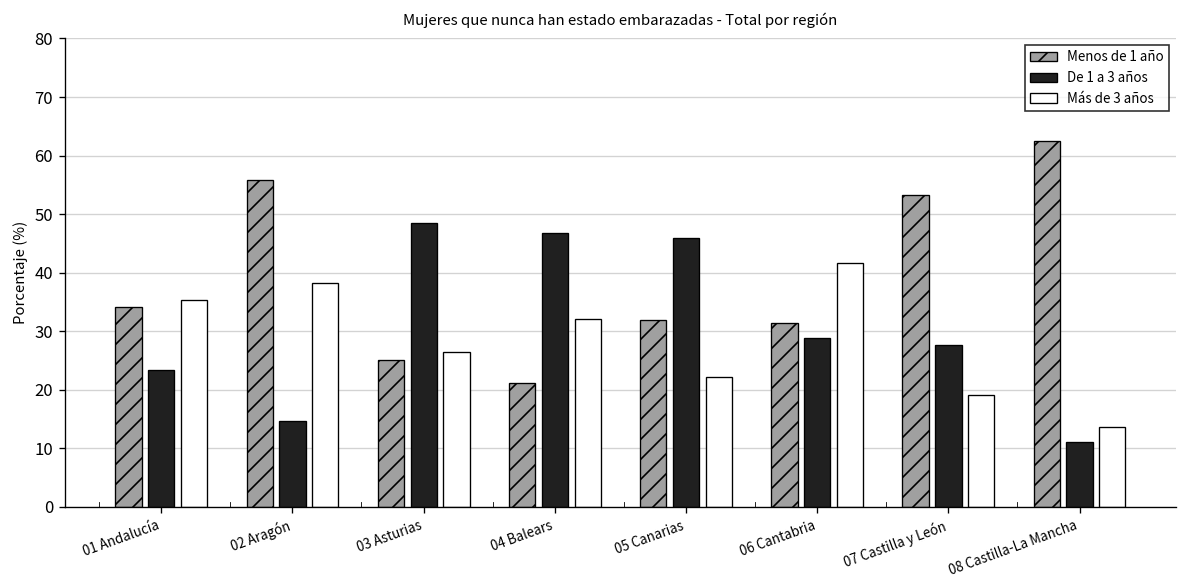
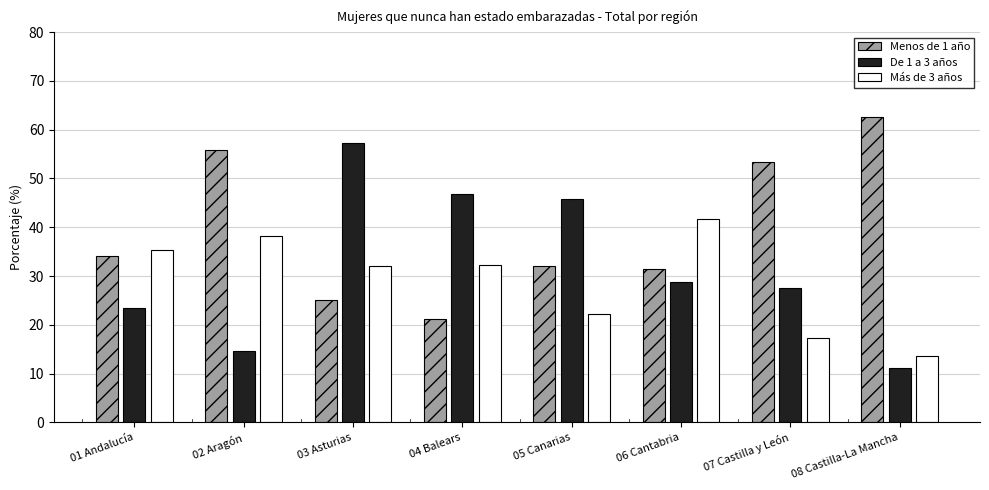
De 1 a 3 años, 03 Asturias: 49 -> 57
Más de 3 años, 03 Asturias: 26 -> 32
Más de 3 años, 07 Castilla y León: 19 -> 17
